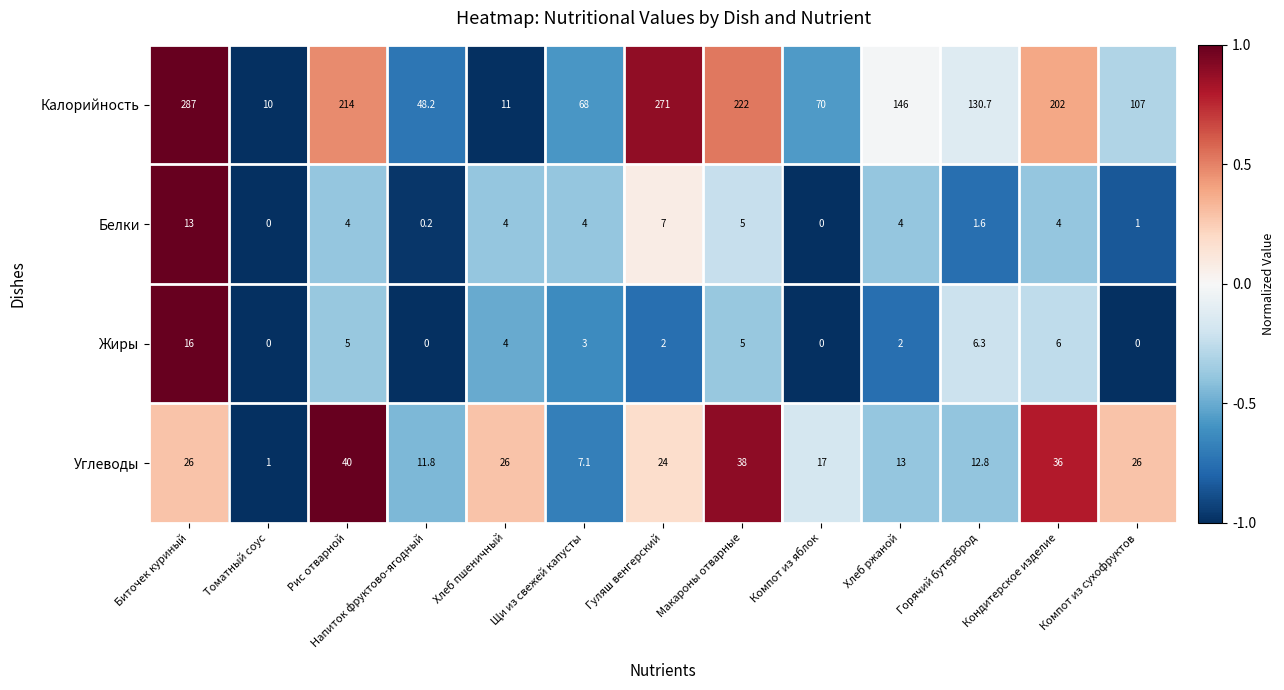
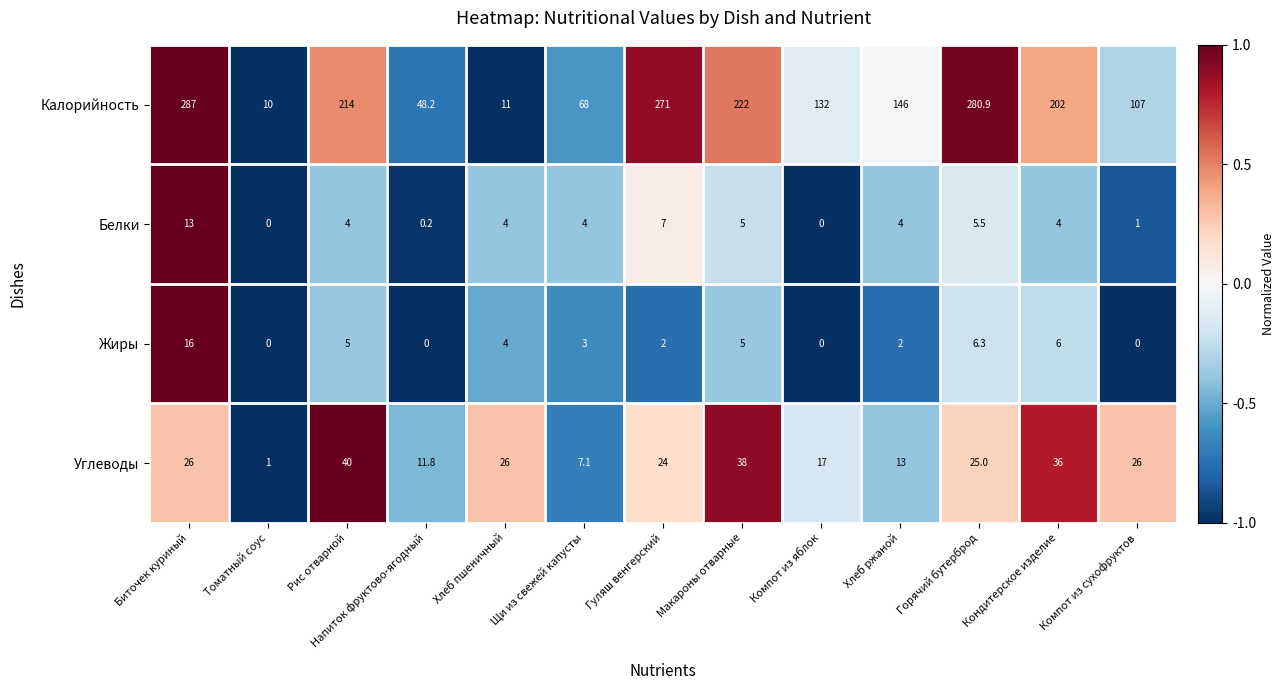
Калорийность, Компот из яблок: 70 -> 132
Калорийность, Горячий бутерброд: 130.7 -> 280.9
Белки, Горячий бутерброд: 1.6 -> 5.5
Углеводы, Горячий бутерброд: 12.8 -> 25.0
